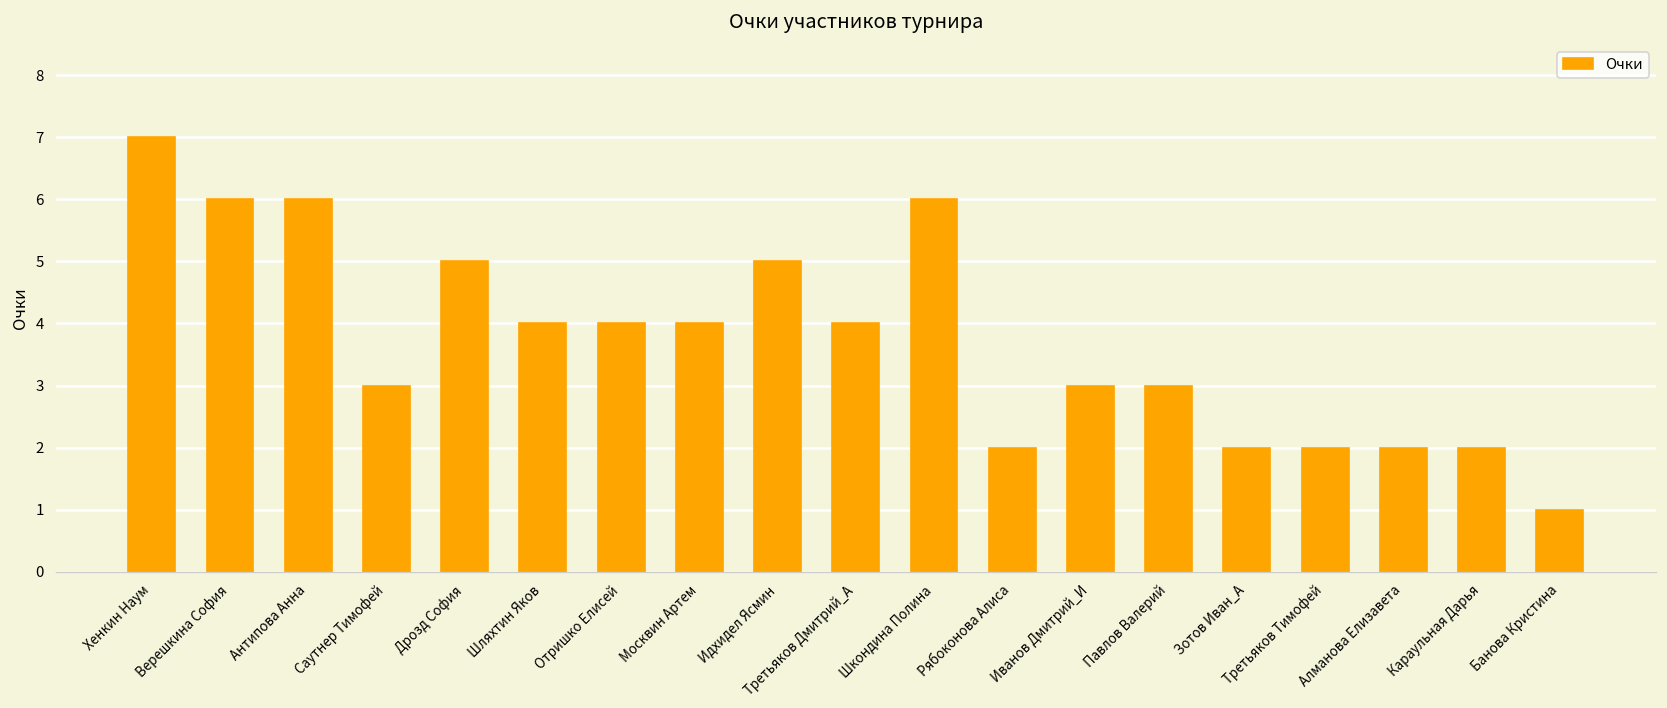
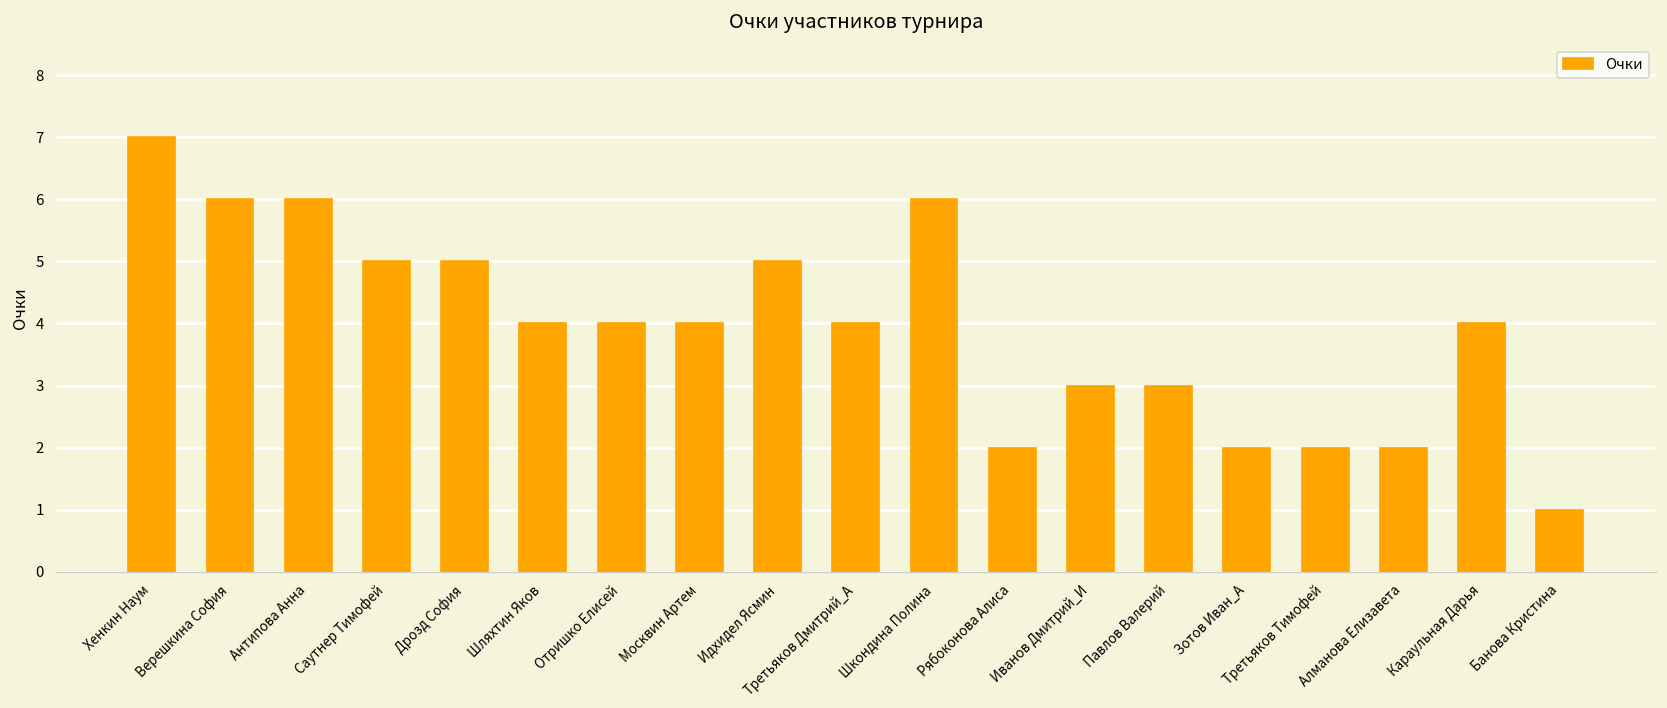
Саутнер Тимофей: 3 -> 5
Караульная Дарья: 2 -> 4
